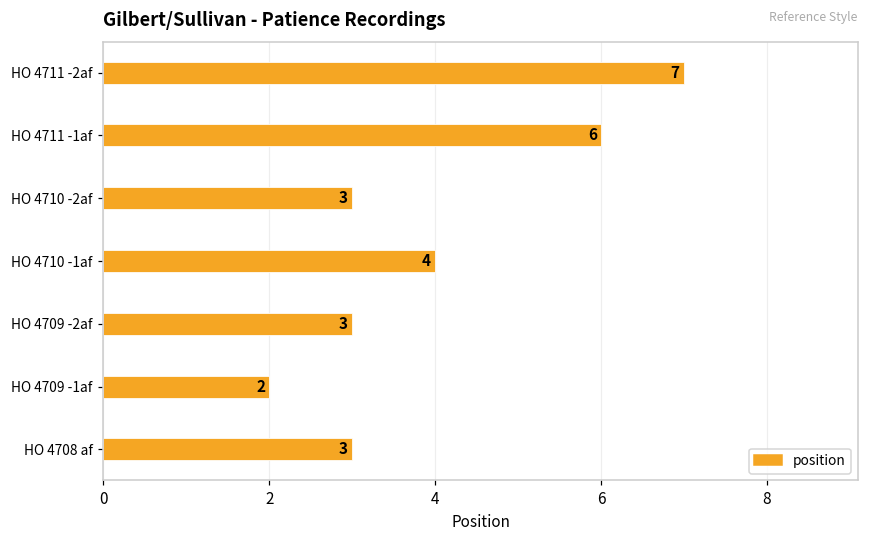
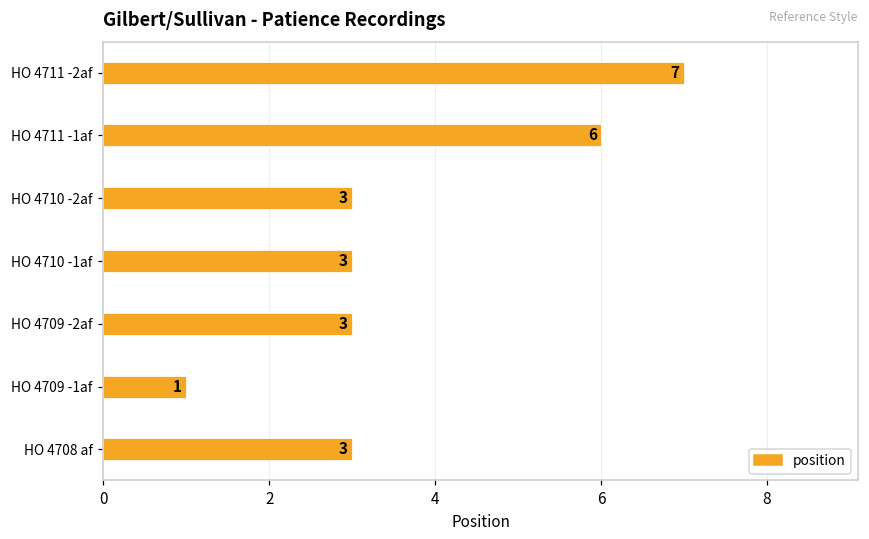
HO 4710 -1af: 4 -> 3
HO 4709 -1af: 2 -> 1
